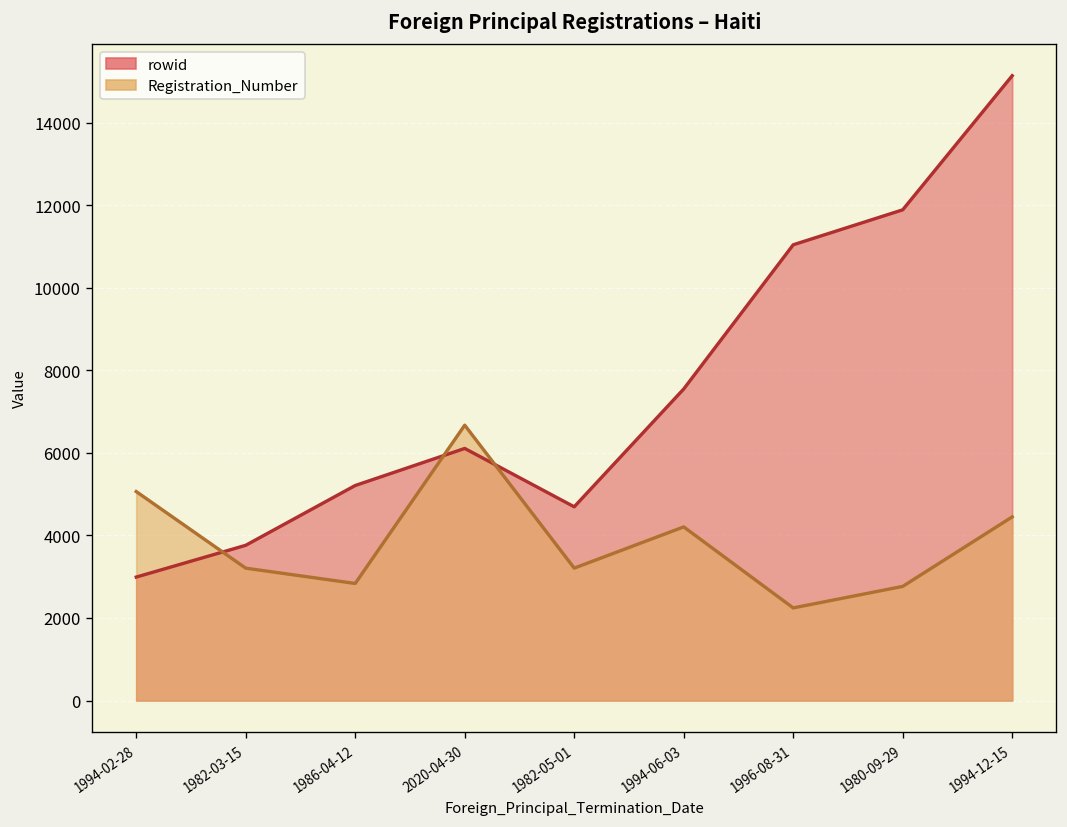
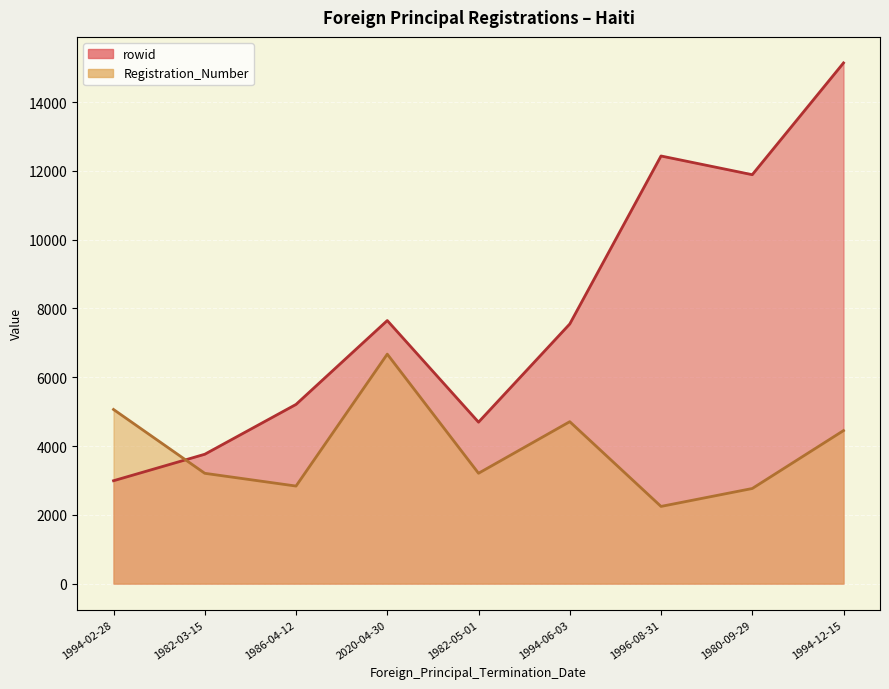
rowid, 2020-04-30: 6100 -> 7600
Registration_Number, 1994-06-03: 4200 -> 4700
rowid, 1996-08-31: 11000 -> 12400
